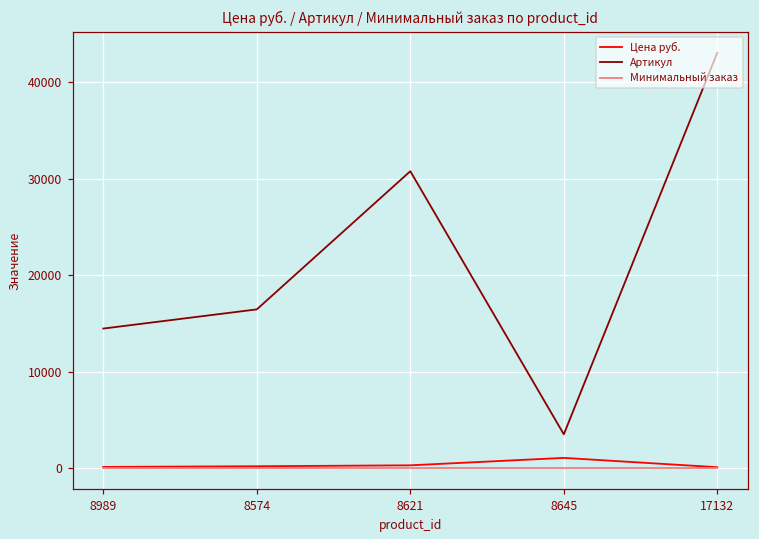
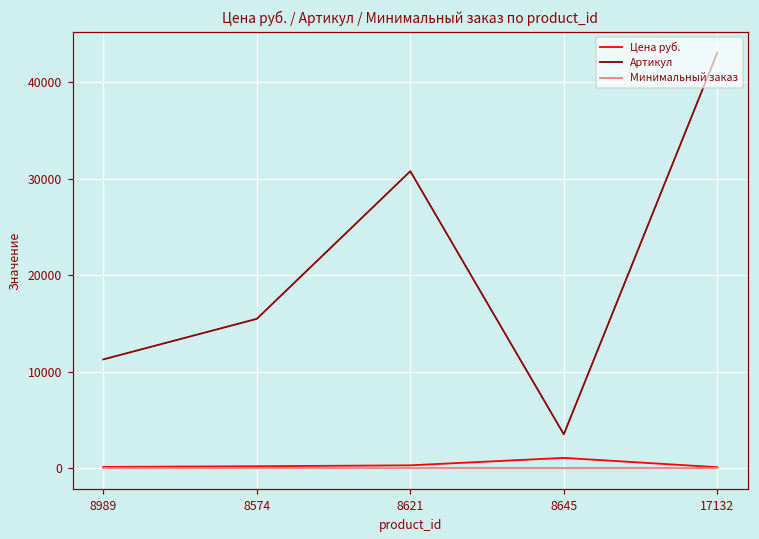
Артикул, 8989: 14000 -> 11000
Артикул, 8574: 16000 -> 15000
